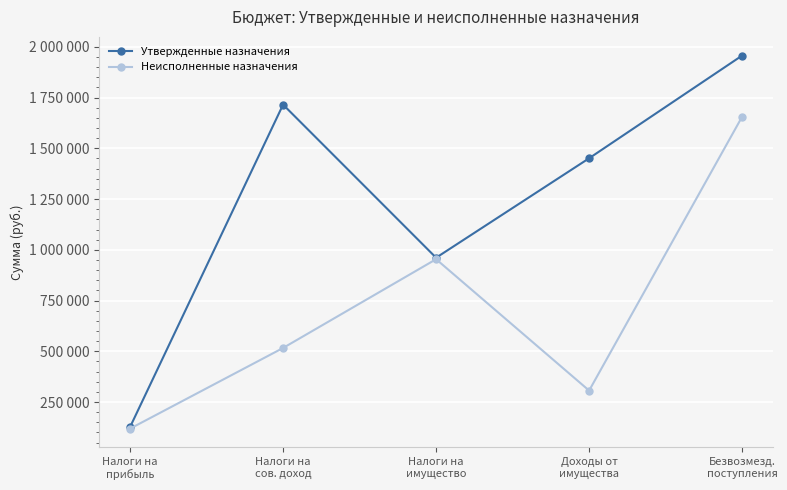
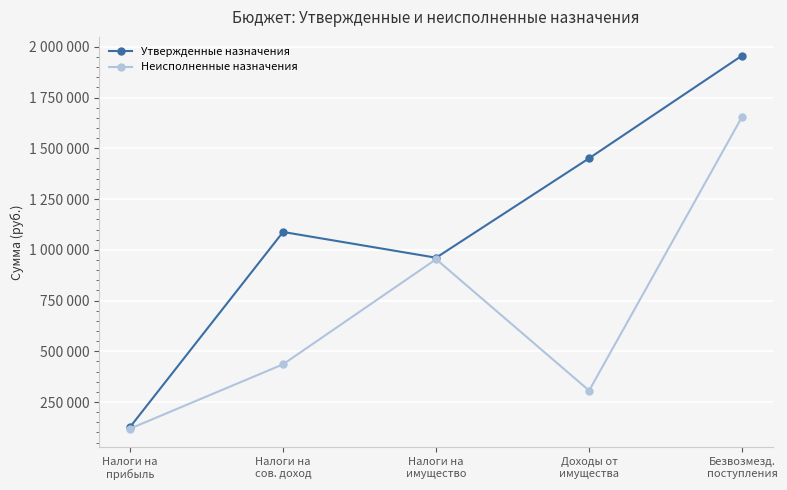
Утвержденные назначения, Налоги на сов. доход: 1720000 -> 1090000
Неисполненные назначения, Налоги на сов. доход: 520000 -> 440000
